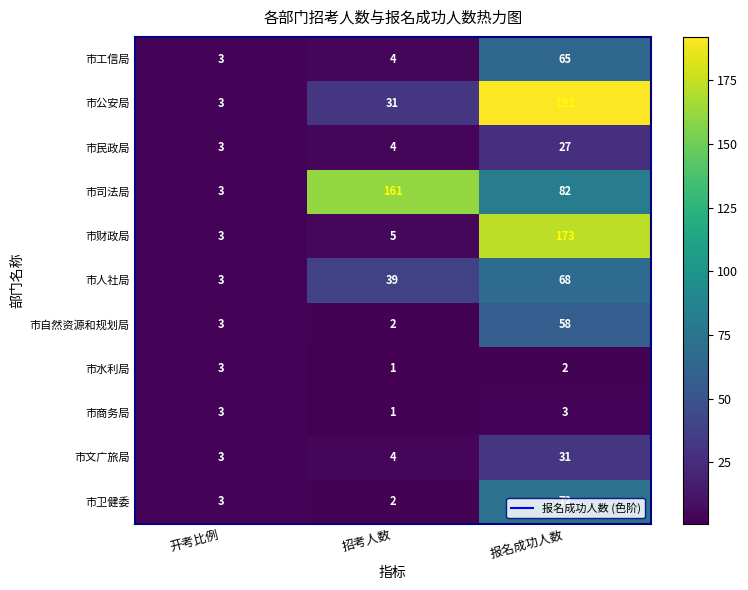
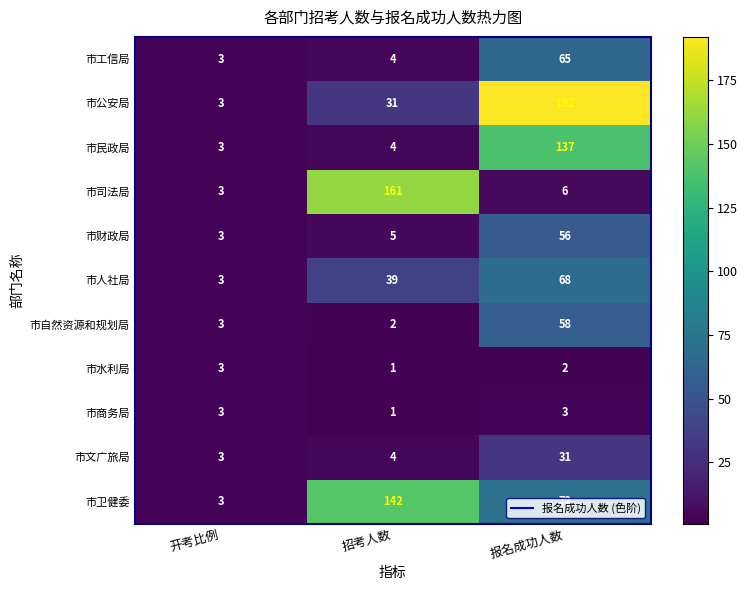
市民政局, 报名成功人数: 27 -> 137
市司法局, 报名成功人数: 82 -> 6
市财政局, 报名成功人数: 173 -> 56
市卫健委, 招考人数: 2 -> 142
